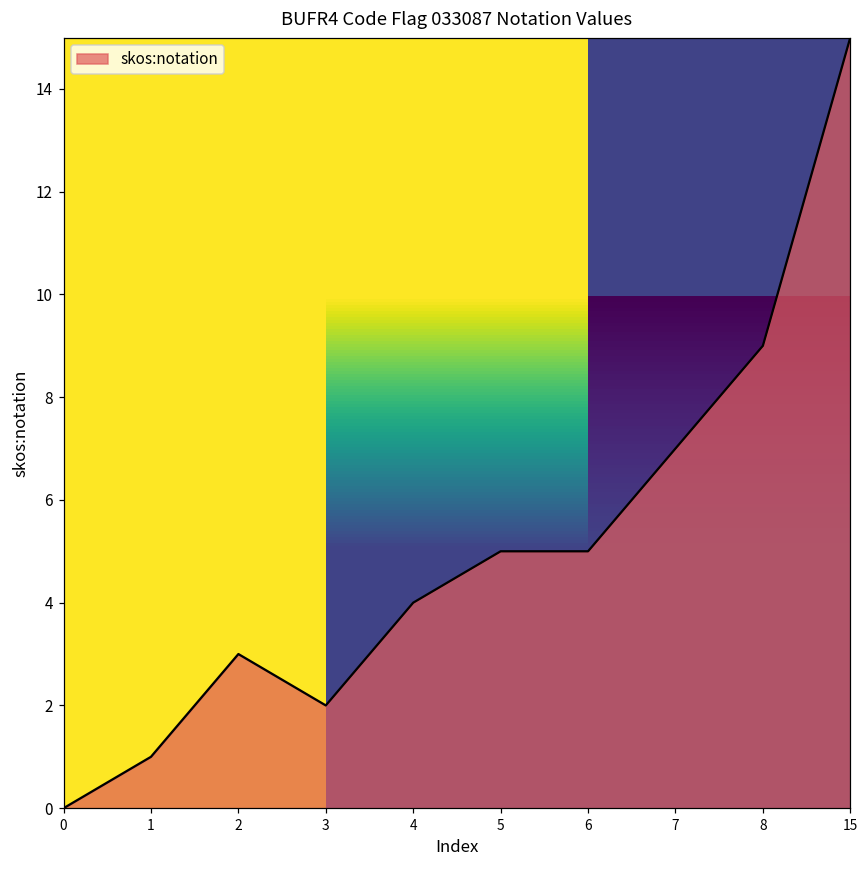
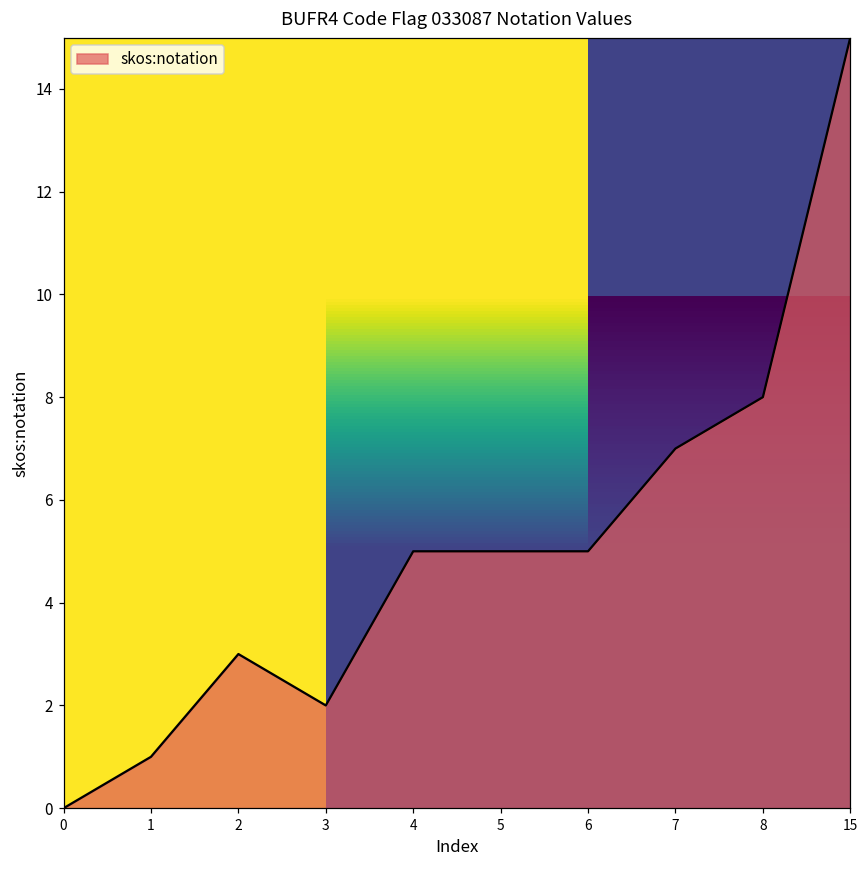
4: 4 -> 5
8: 9 -> 8
